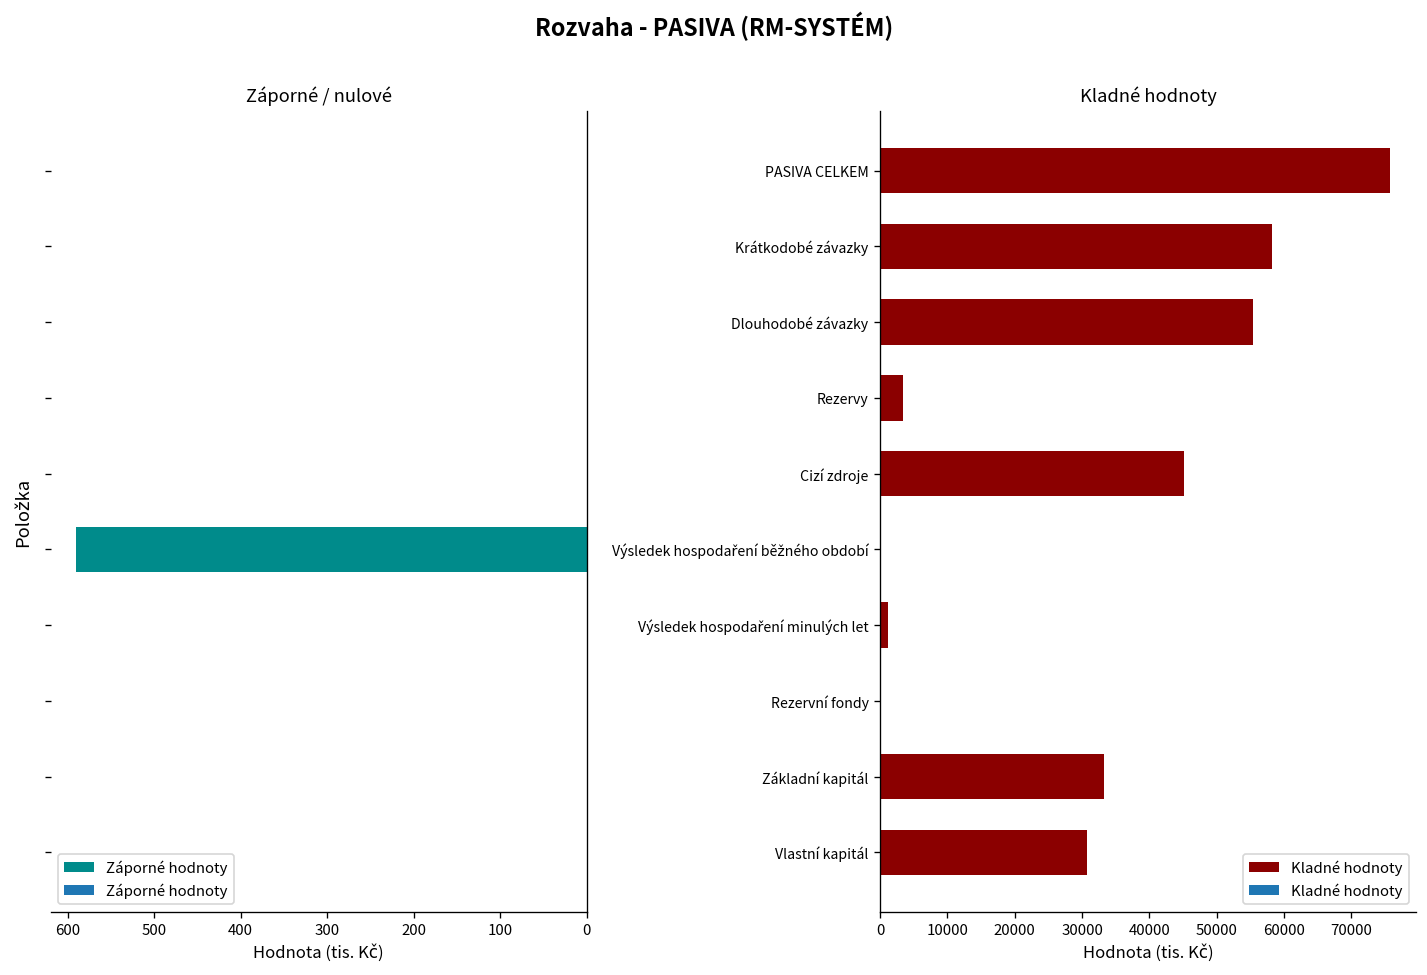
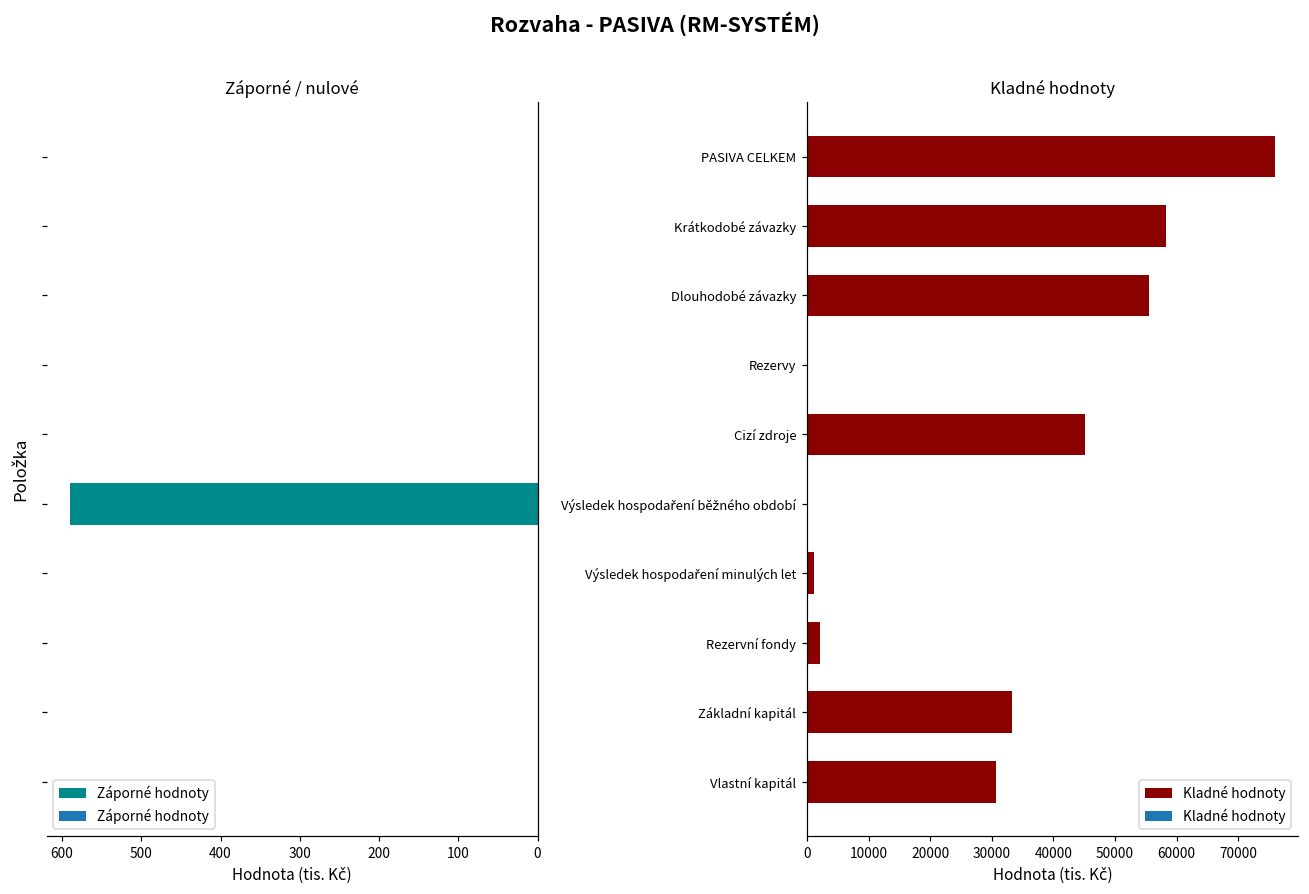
Kladné hodnoty, Rezervy: 3000 -> 0
Kladné hodnoty, Rezervní fondy: 0 -> 2000
